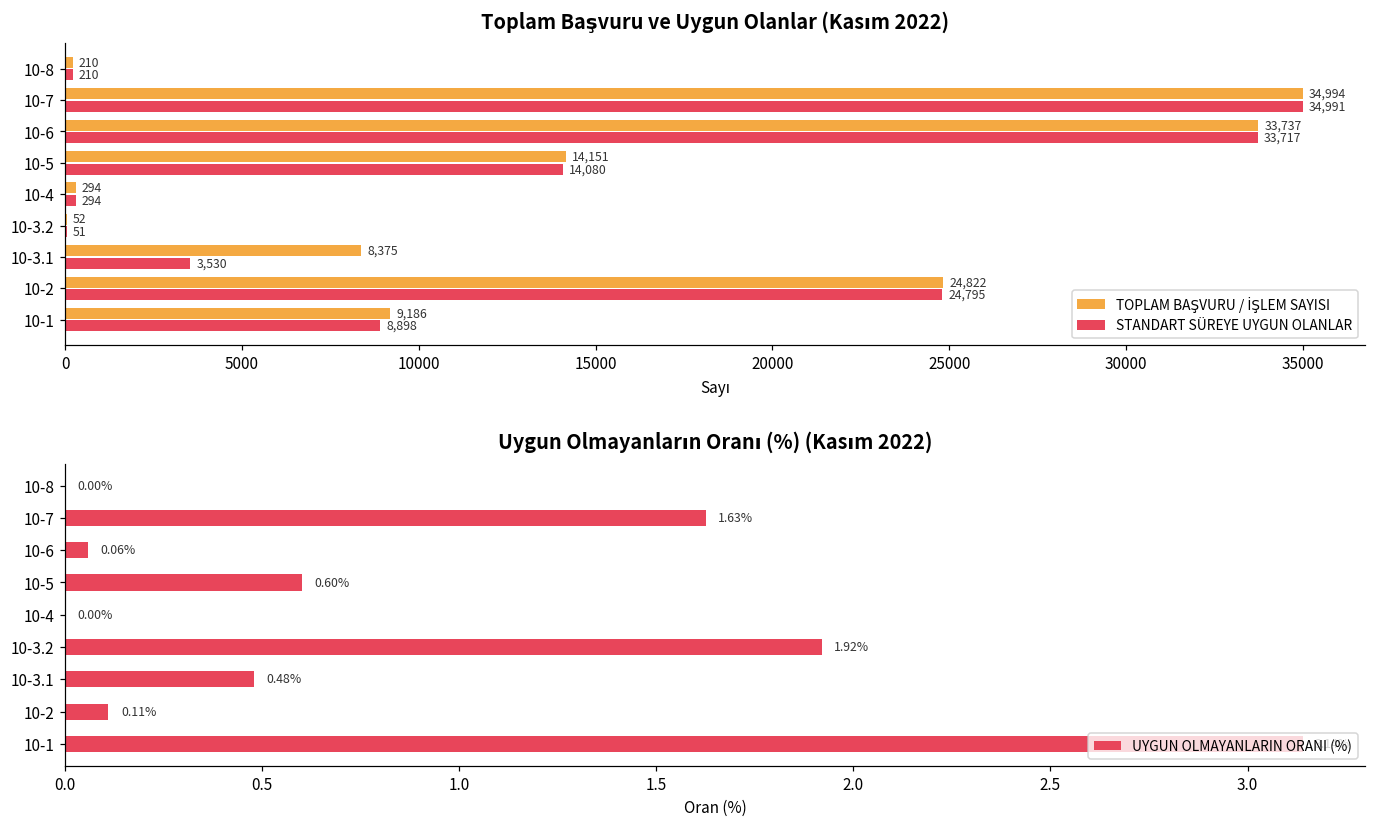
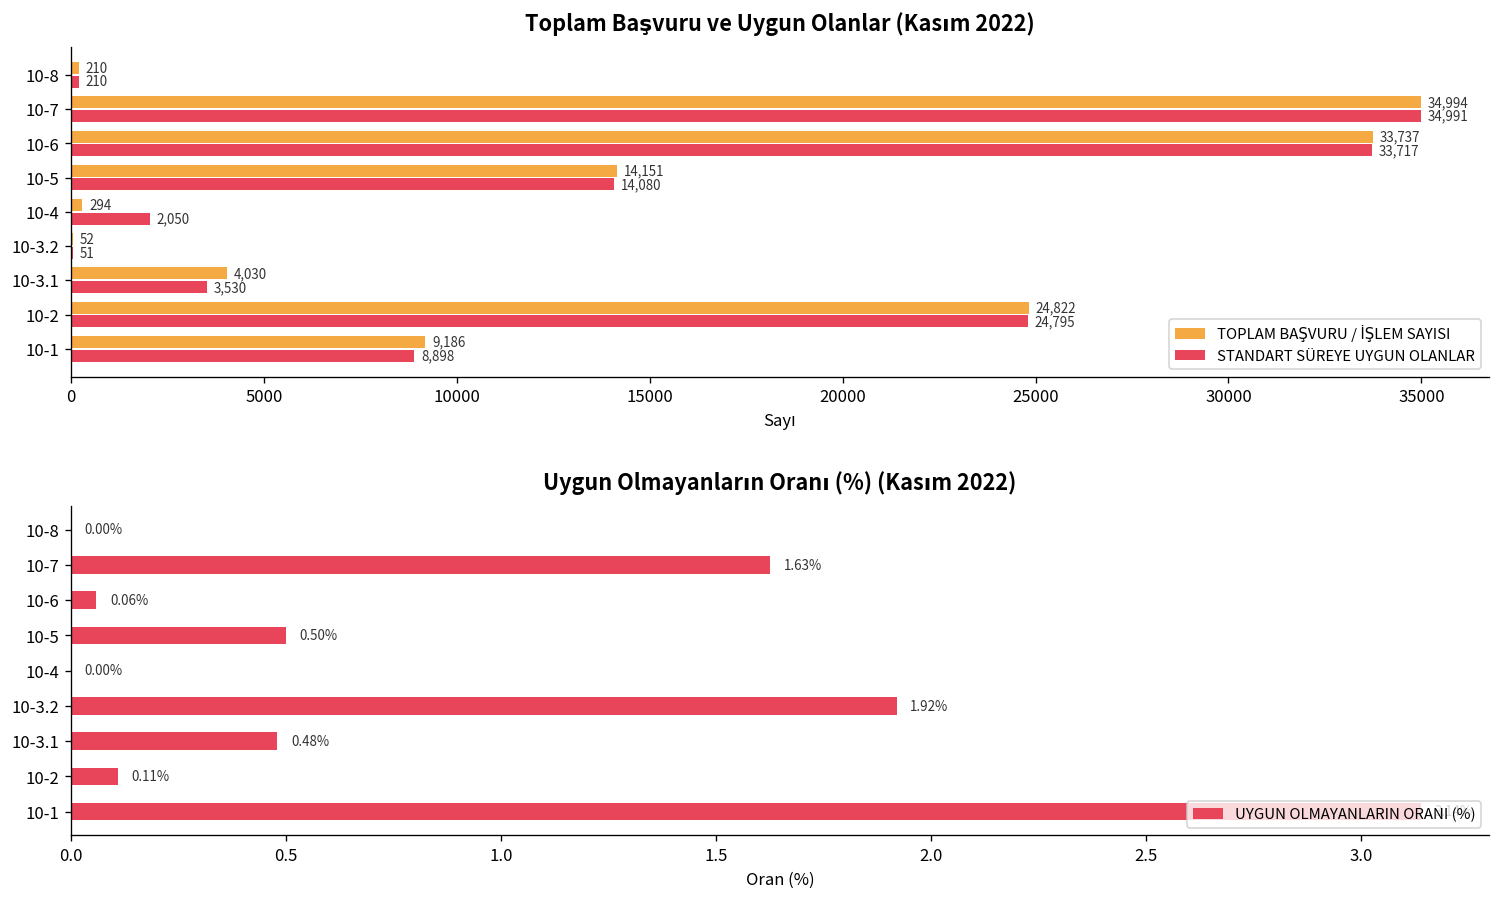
Toplam Başvuru ve Uygun Olanlar (Kasım 2022), STANDART SÜREYE UYGUN OLANLAR, 10-4: 294 -> 2,050
Toplam Başvuru ve Uygun Olanlar (Kasım 2022), TOPLAM BAŞVURU / İŞLEM SAYISI, 10-3.1: 8,375 -> 4,030
Uygun Olmayanların Oranı (%) (Kasım 2022), 10-5: 0.60% -> 0.50%
